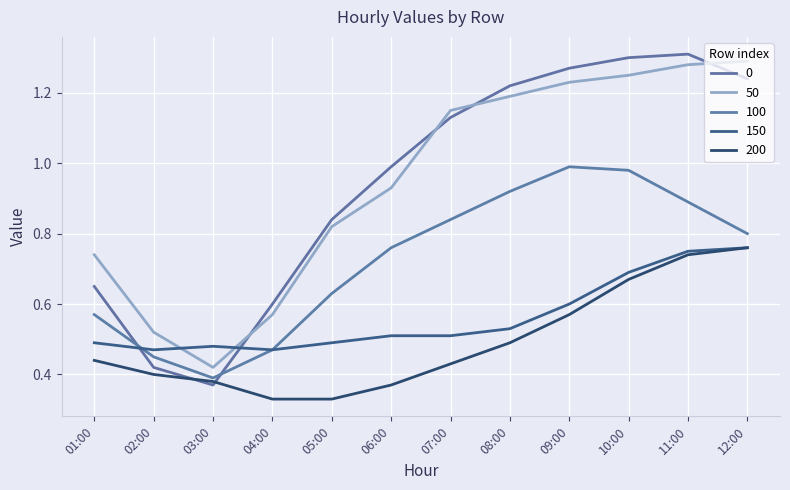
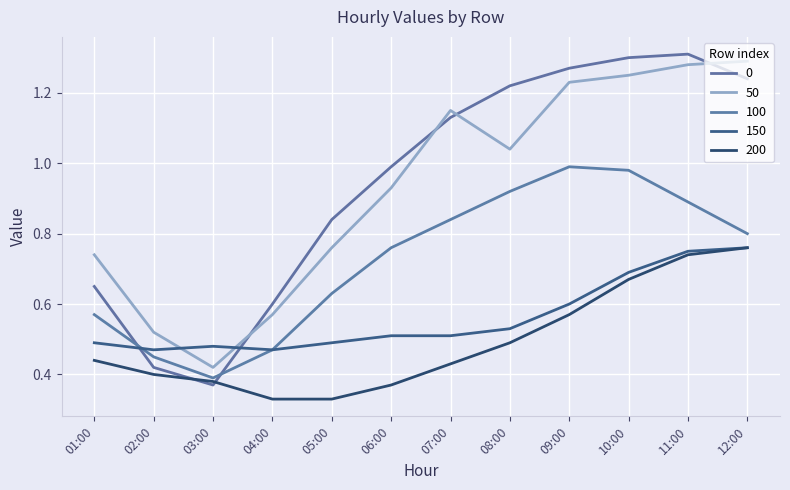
50, 05:00: 0.82 -> 0.76
50, 08:00: 1.19 -> 1.04
